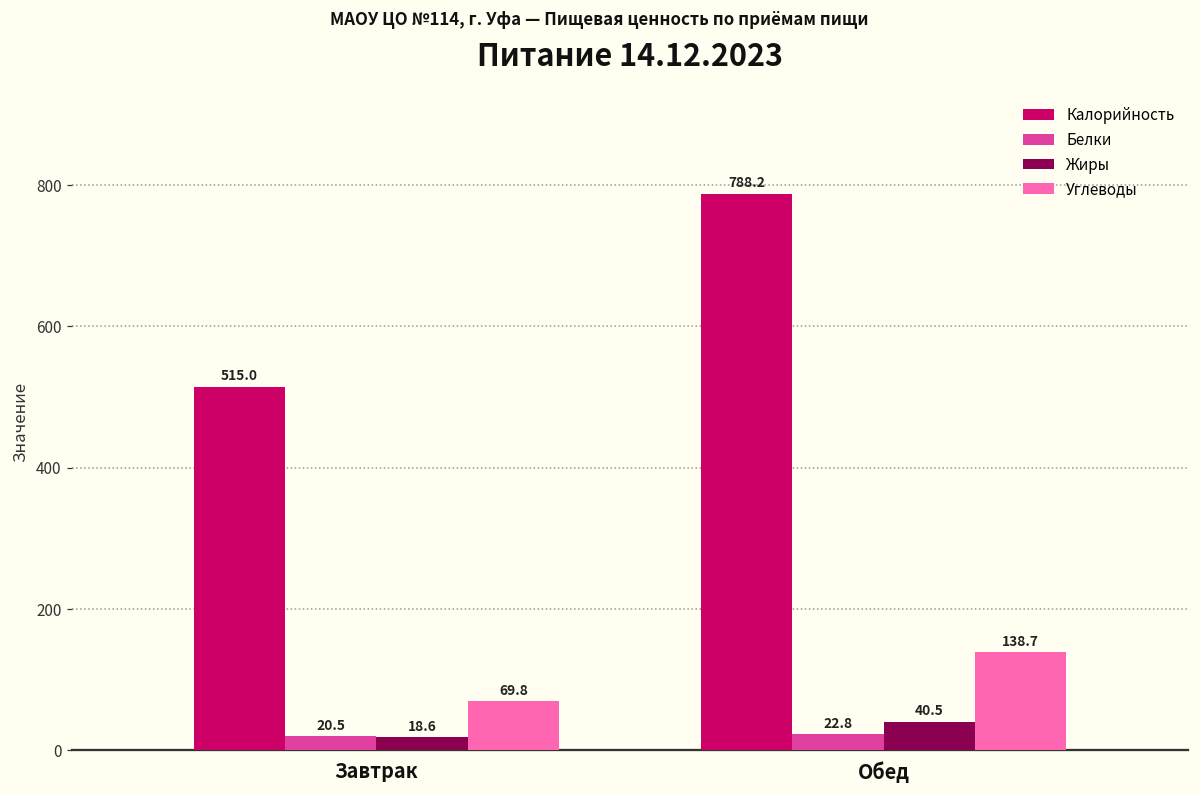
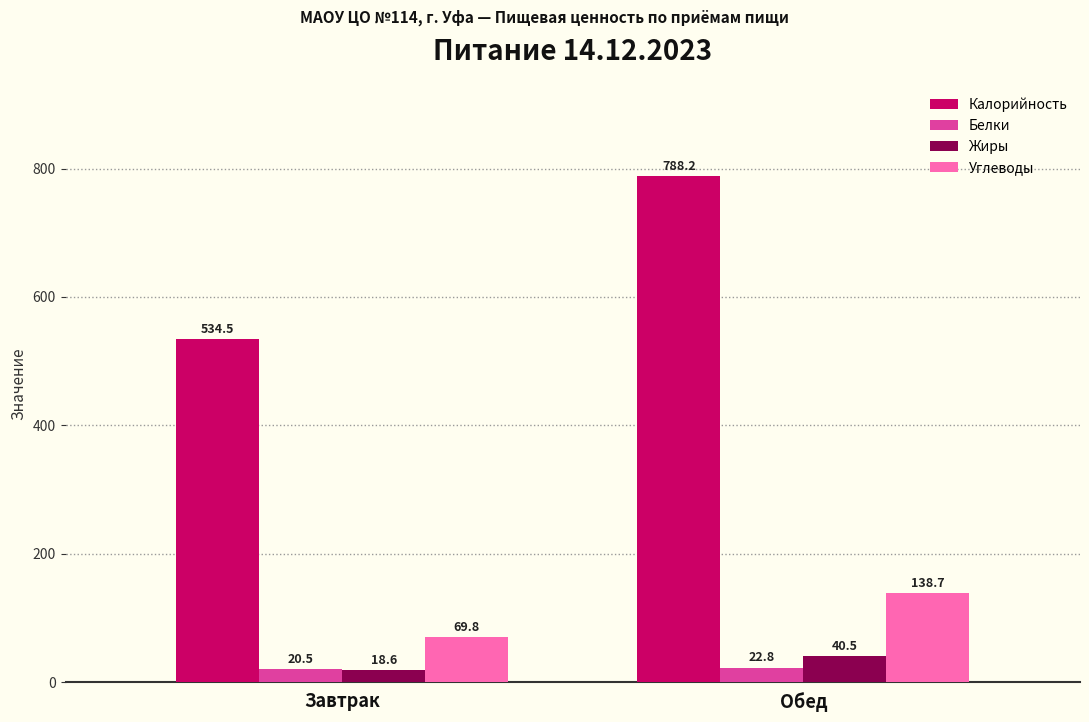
Калорийность, Завтрак: 515.0 -> 534.5
